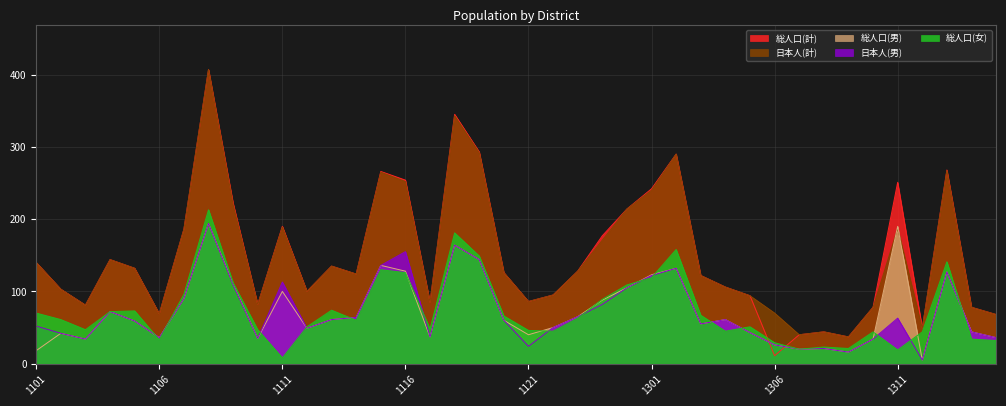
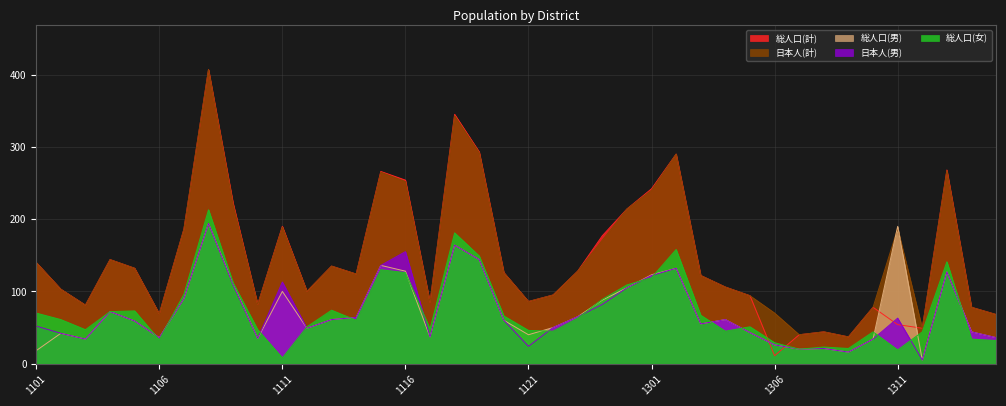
総人口(計), 1311: 250 -> 50
